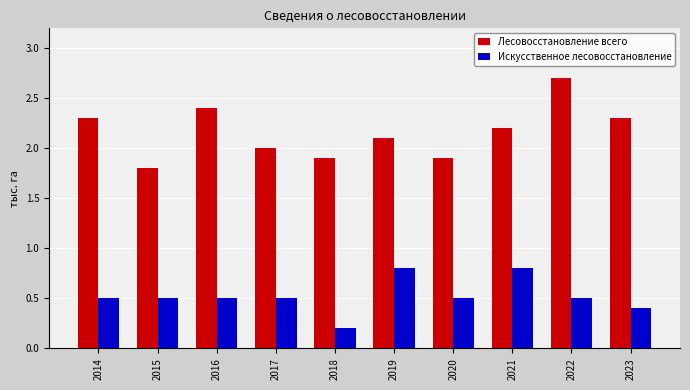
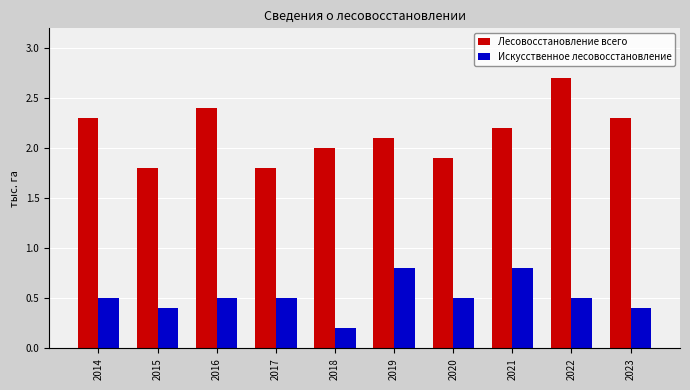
Искусственное лесовосстановление, 2015: 0.5 -> 0.4
Лесовосстановление всего, 2017: 2.0 -> 1.8
Лесовосстановление всего, 2018: 1.9 -> 2.0
